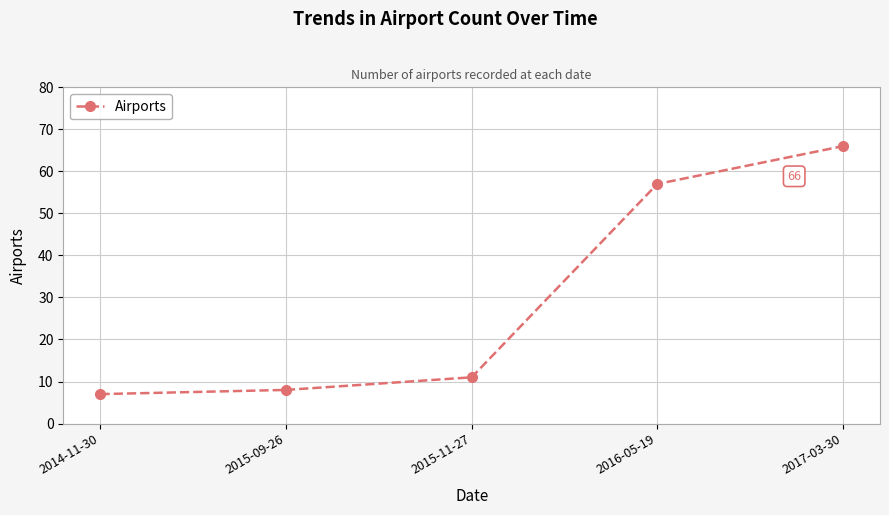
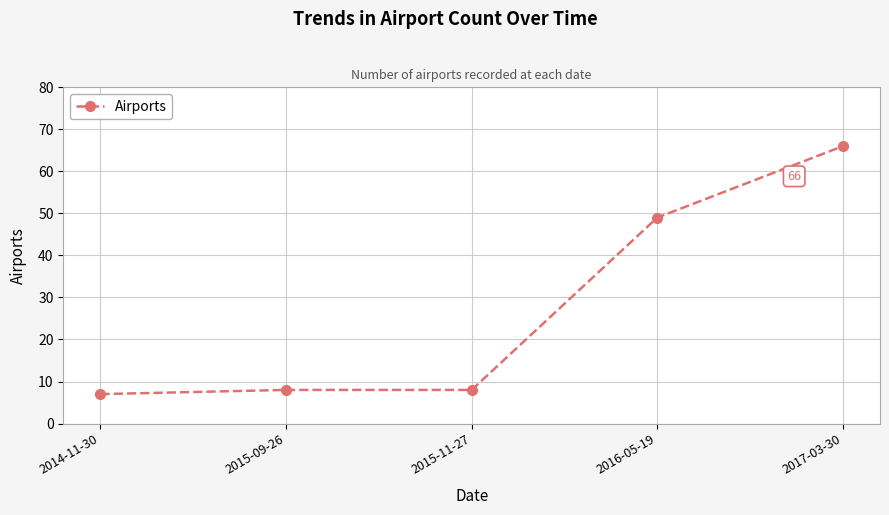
2015-11-27: 11 -> 8
2016-05-19: 57 -> 49
